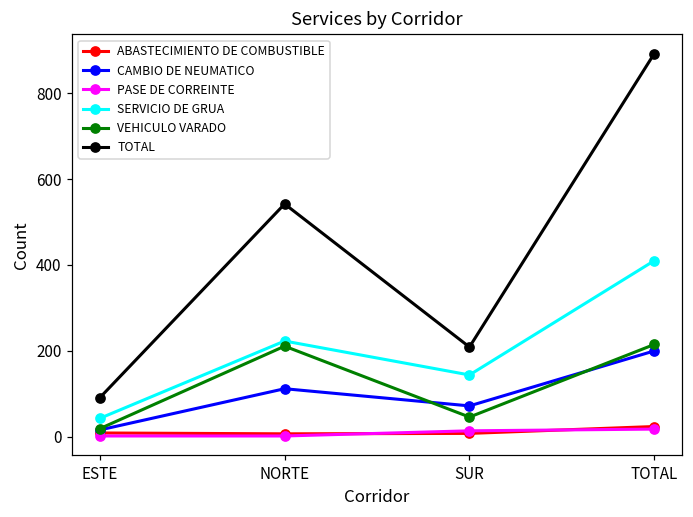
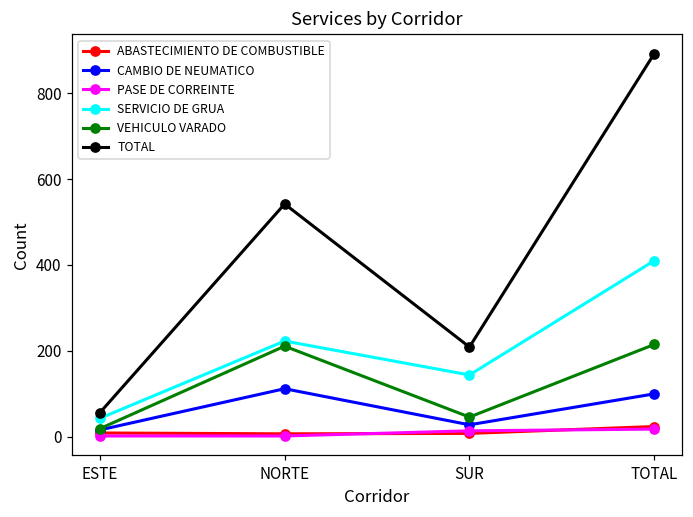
TOTAL, ESTE: 90 -> 60
CAMBIO DE NEUMATICO, SUR: 70 -> 30
CAMBIO DE NEUMATICO, TOTAL: 200 -> 100
